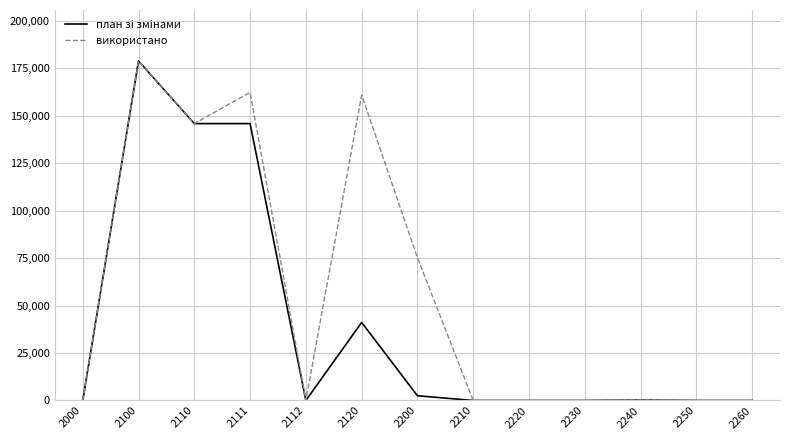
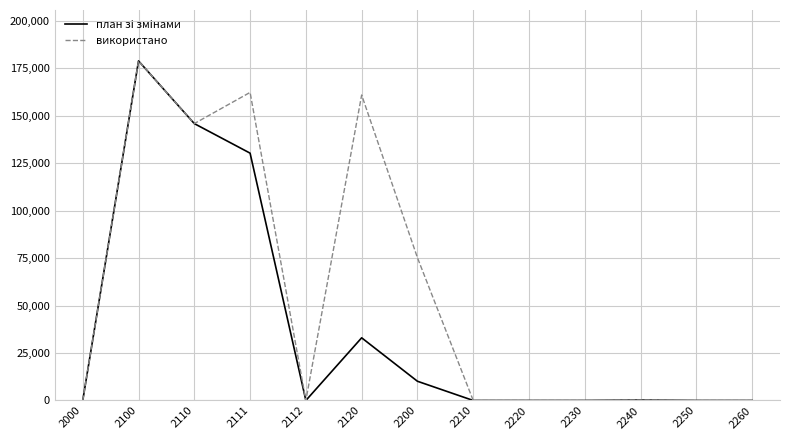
план зі змінами, 2111: 146,000 -> 130,000
план зі змінами, 2120: 41,000 -> 33,000
план зі змінами, 2200: 3,000 -> 10,000
